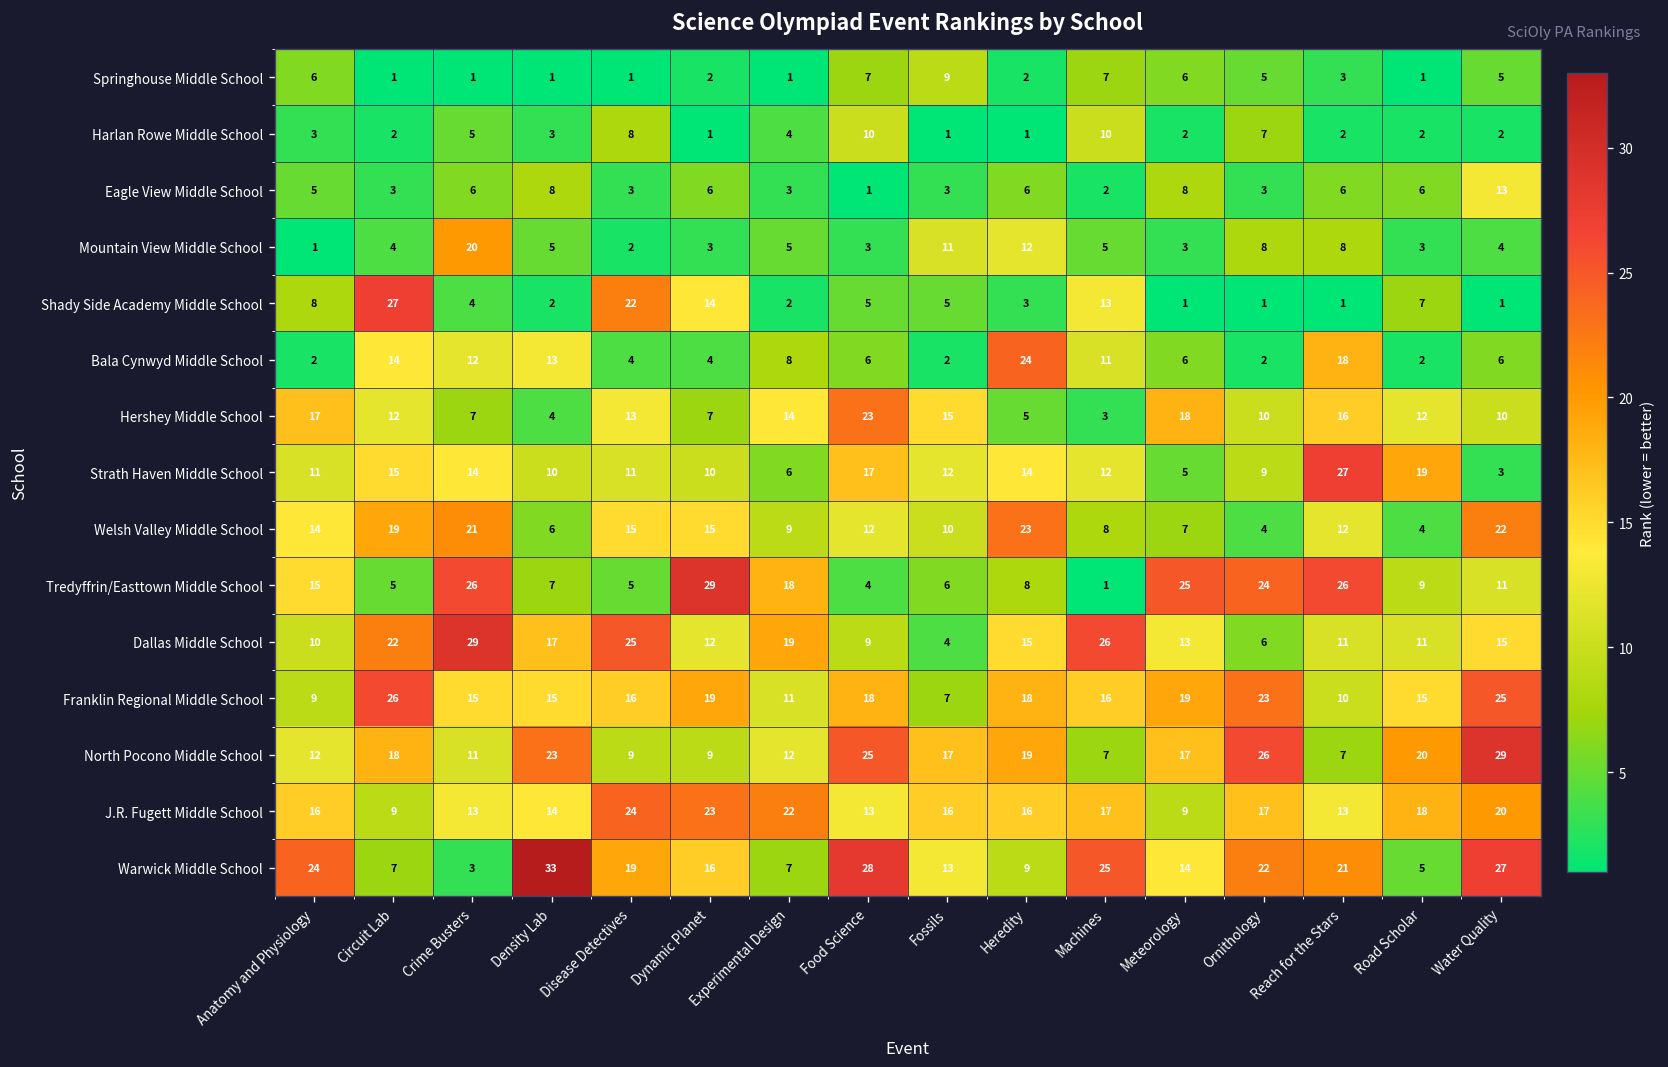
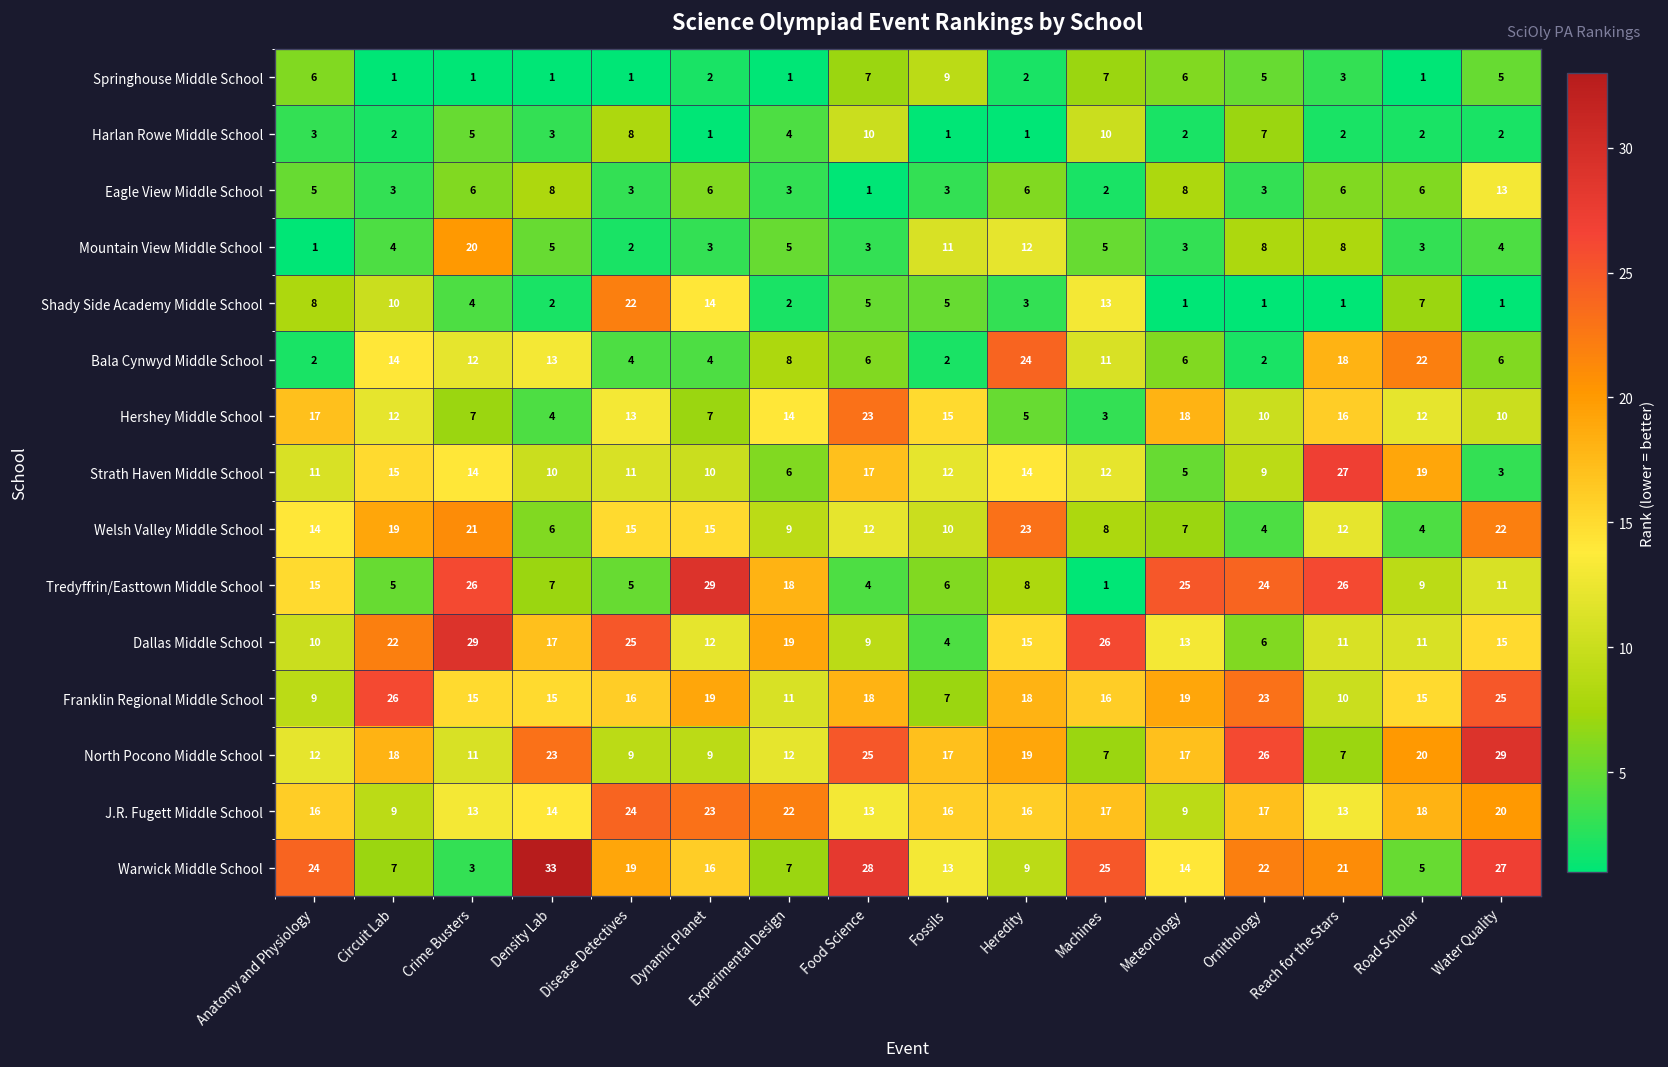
Shady Side Academy Middle School, Circuit Lab: 27 -> 10
Bala Cynwyd Middle School, Road Scholar: 2 -> 22
